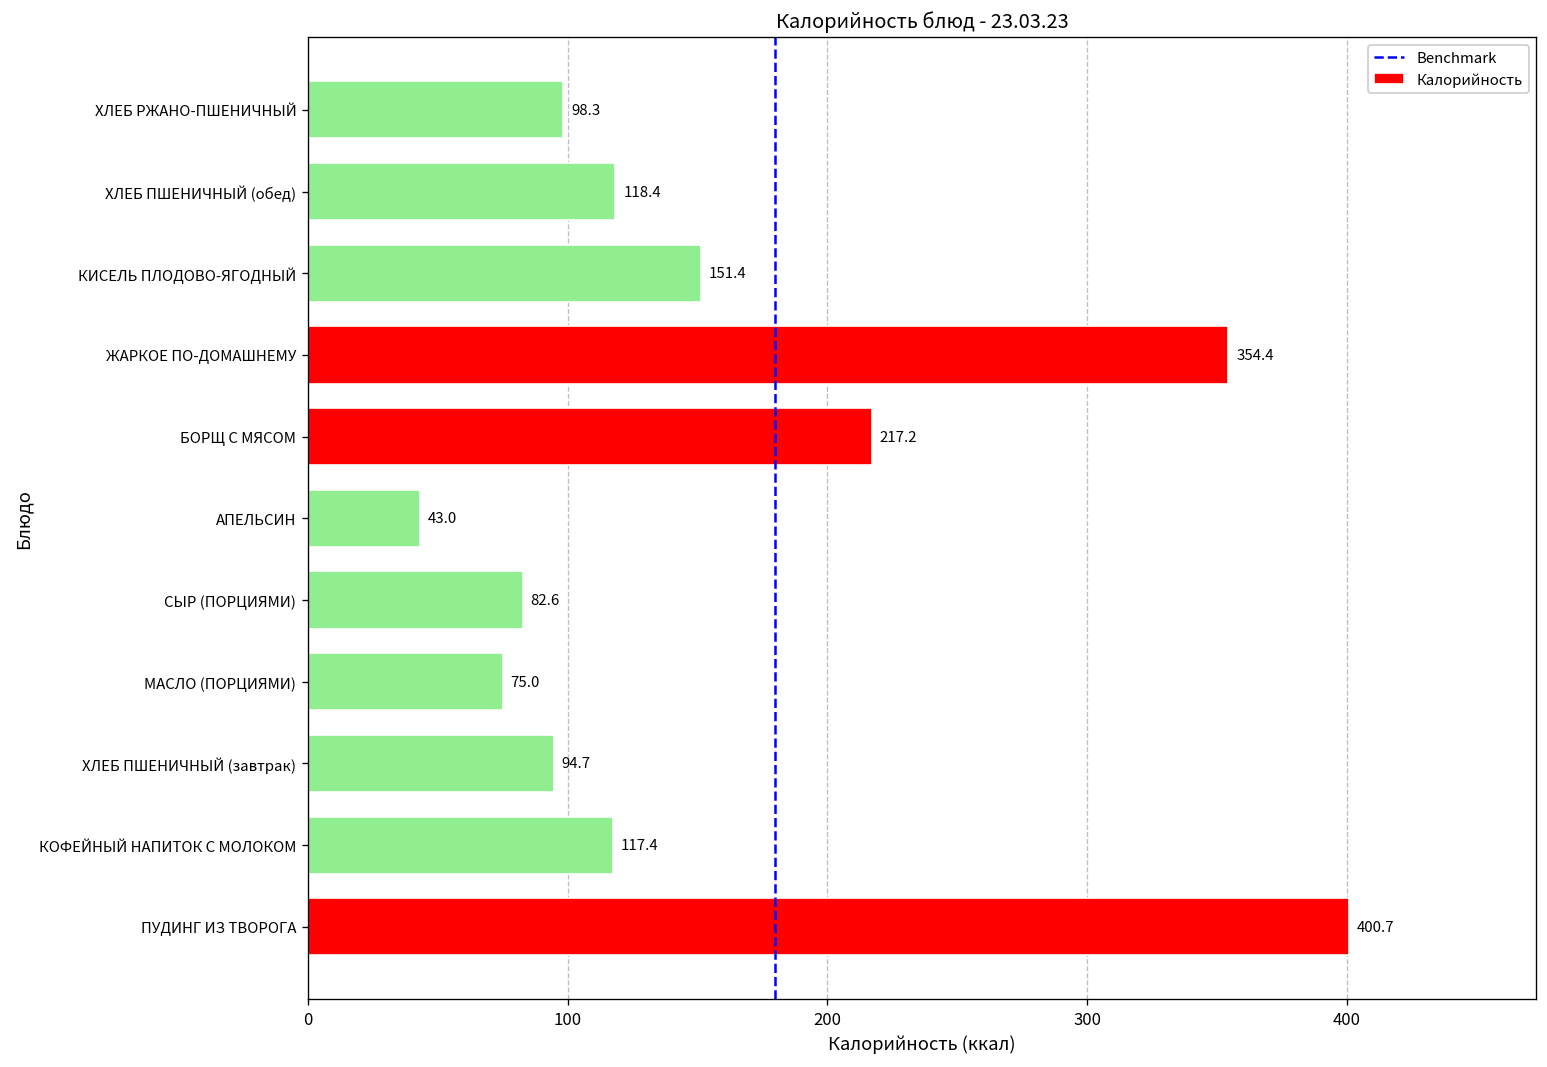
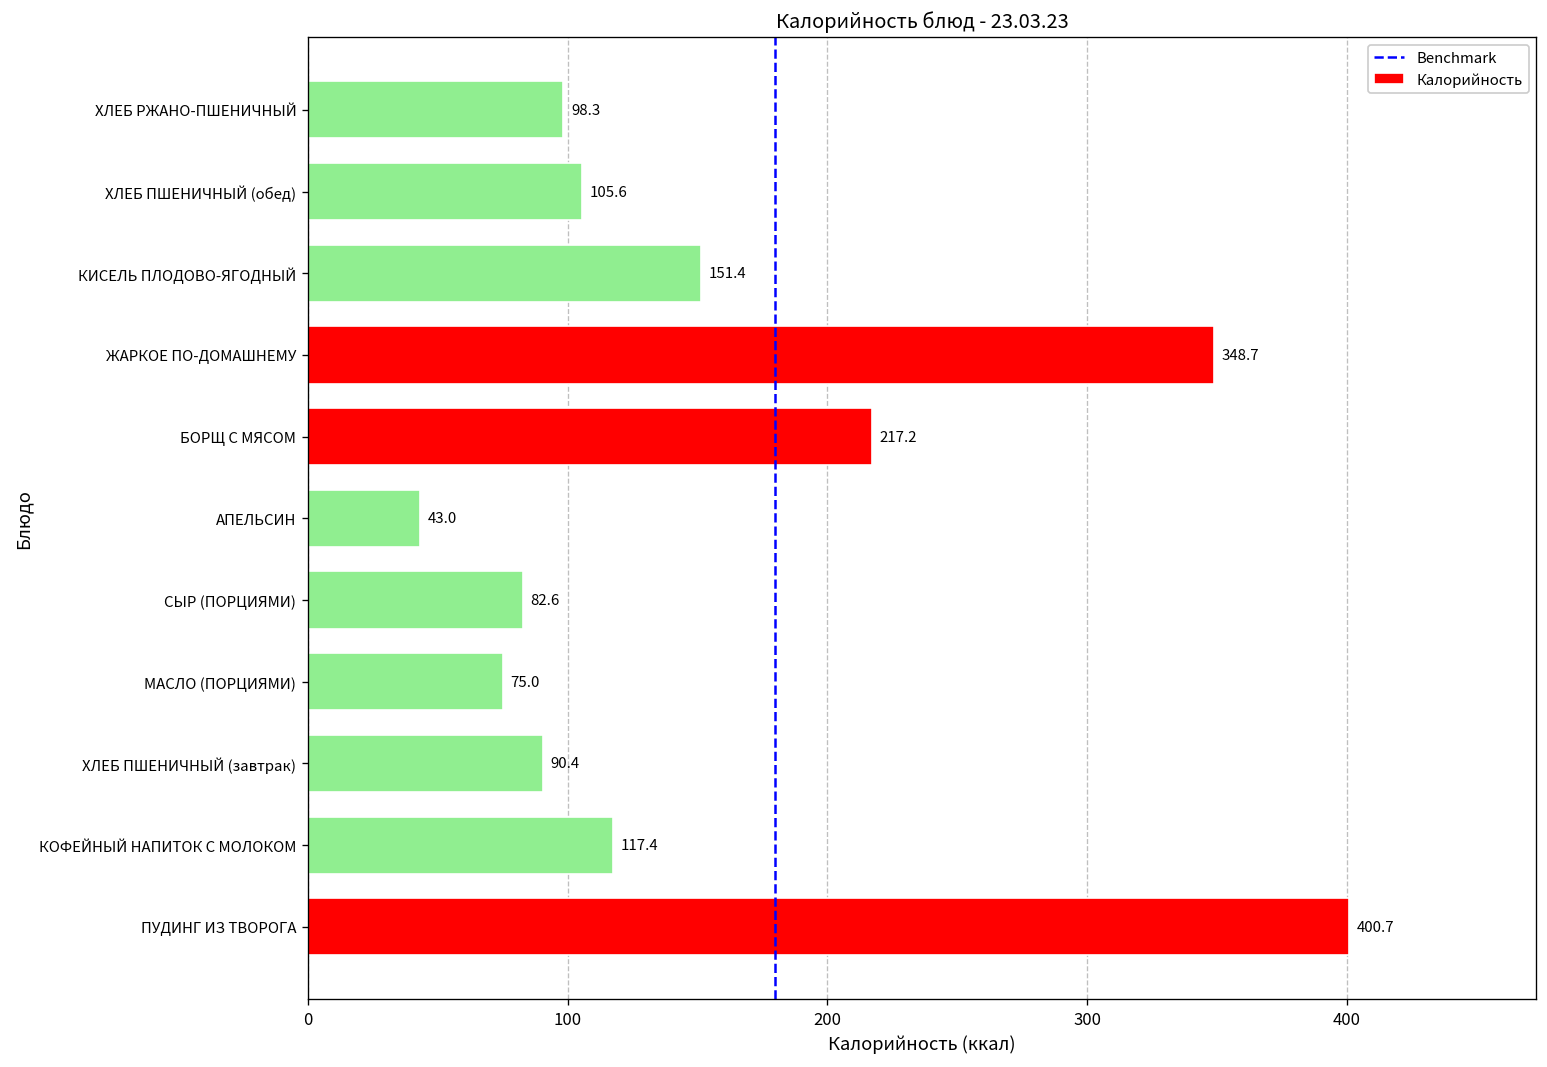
ХЛЕБ ПШЕНИЧНЫЙ (обед): 118.4 -> 105.6
ЖАРКОЕ ПО-ДОМАШНЕМУ: 354.4 -> 348.7
ХЛЕБ ПШЕНИЧНЫЙ (завтрак): 94.7 -> 90.4
